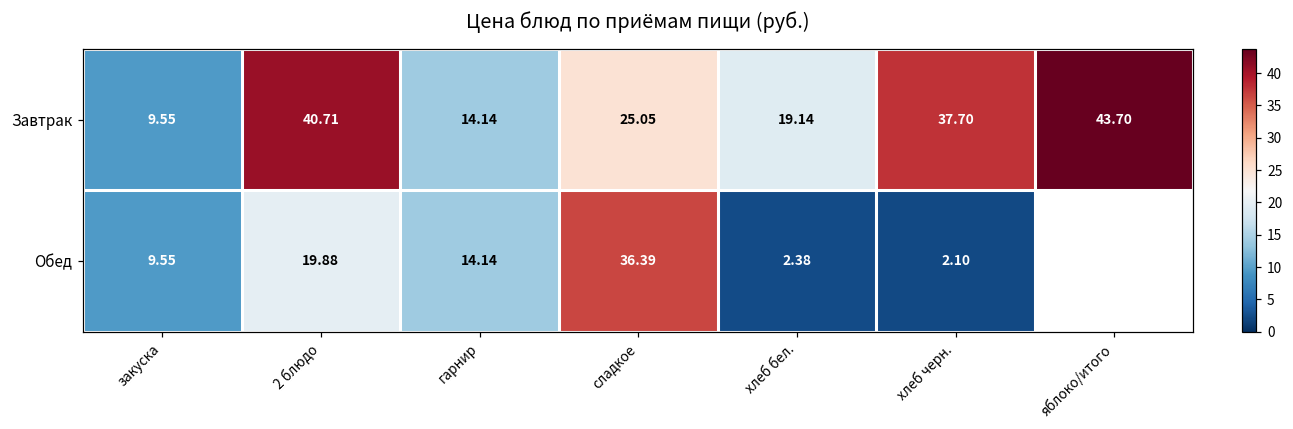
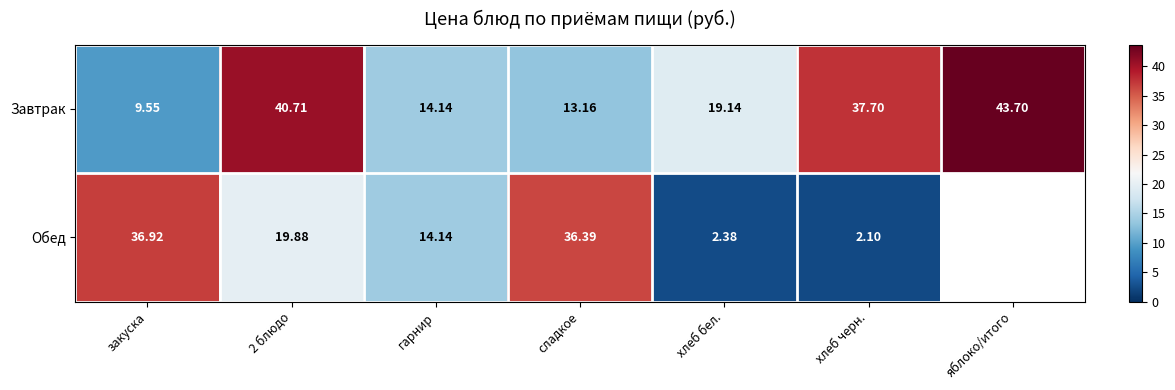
Завтрак, сладкое: 25.05 -> 13.16
Обед, закуска: 9.55 -> 36.92
